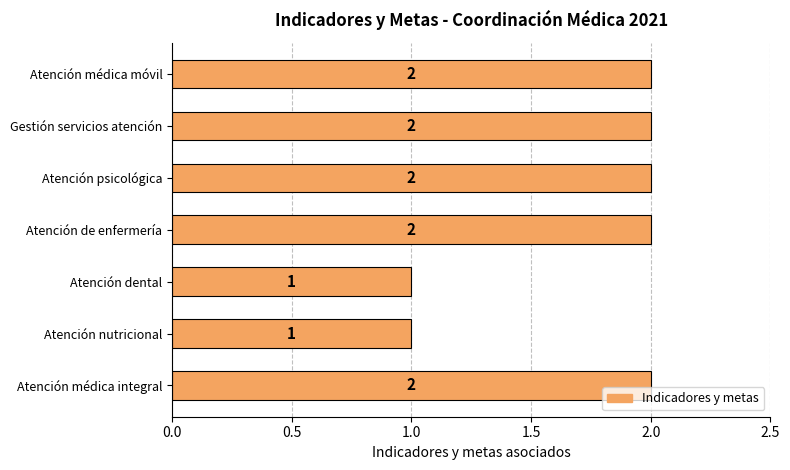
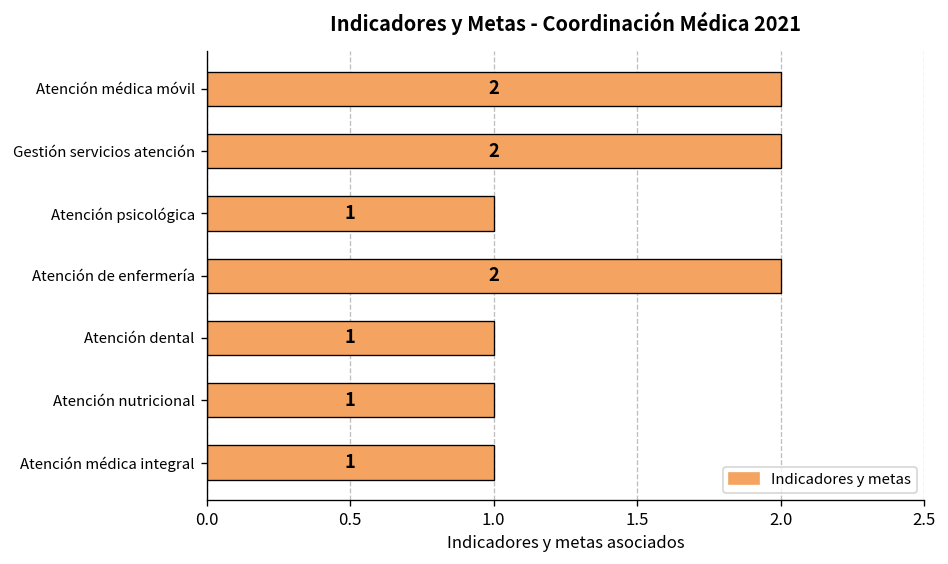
Atención psicológica: 2 -> 1
Atención médica integral: 2 -> 1
